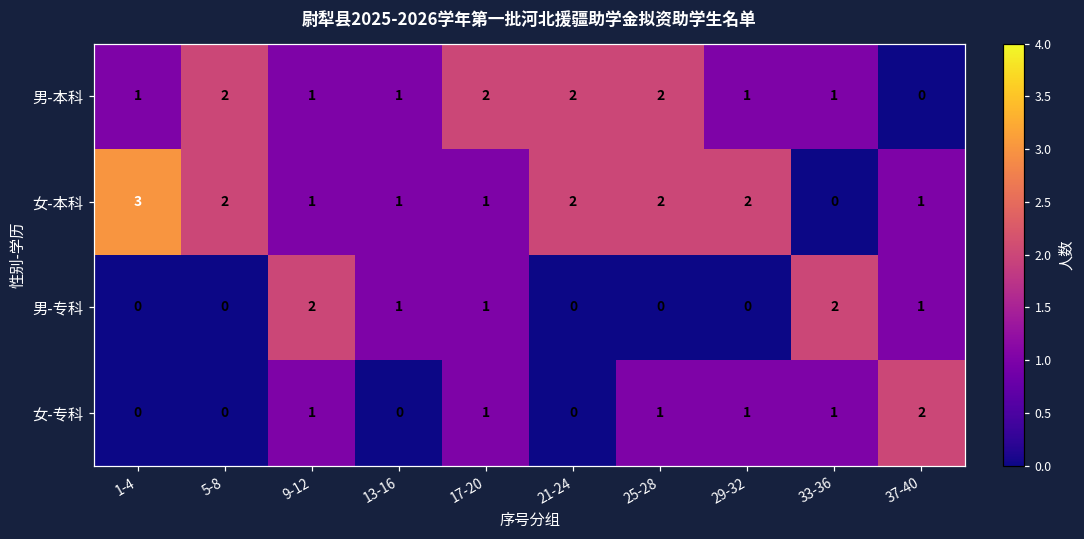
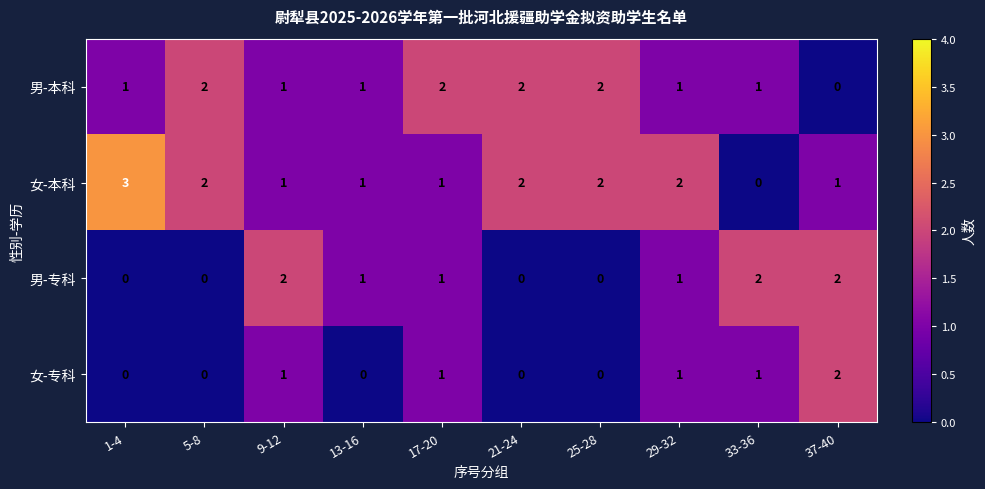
男-专科, 29-32: 0 -> 1
男-专科, 37-40: 1 -> 2
女-专科, 25-28: 1 -> 0
